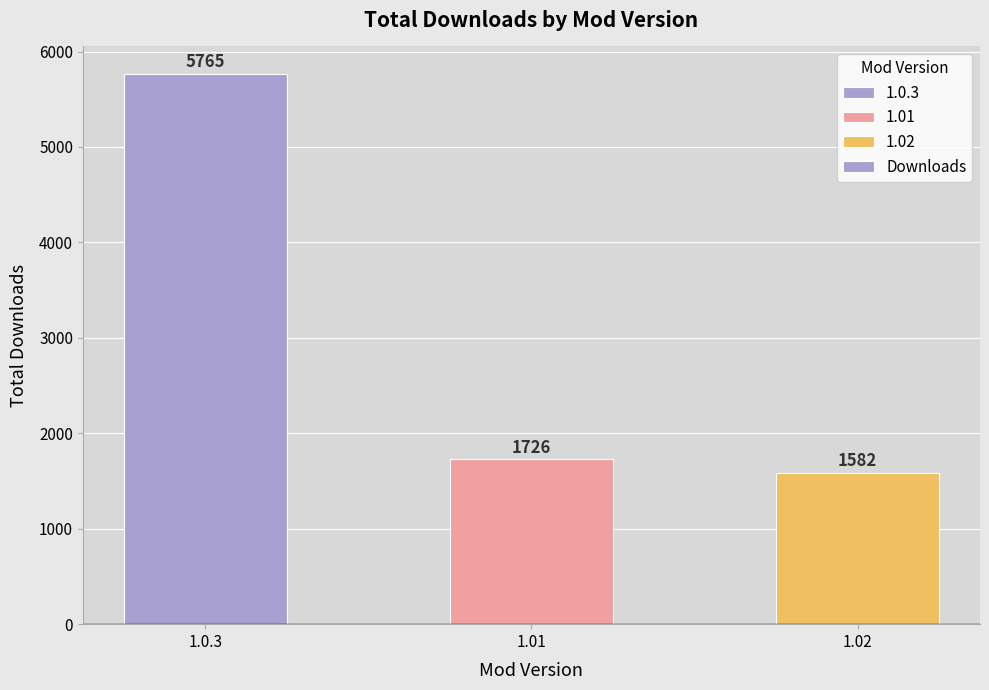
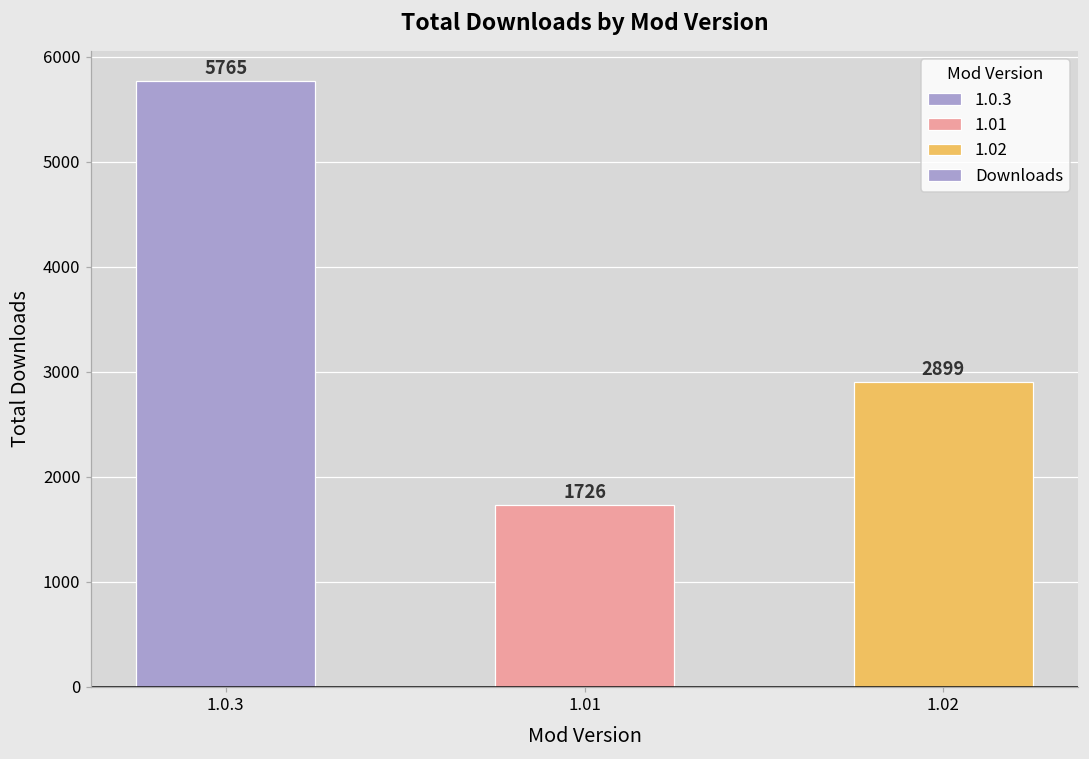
1.02: 1582 -> 2899
